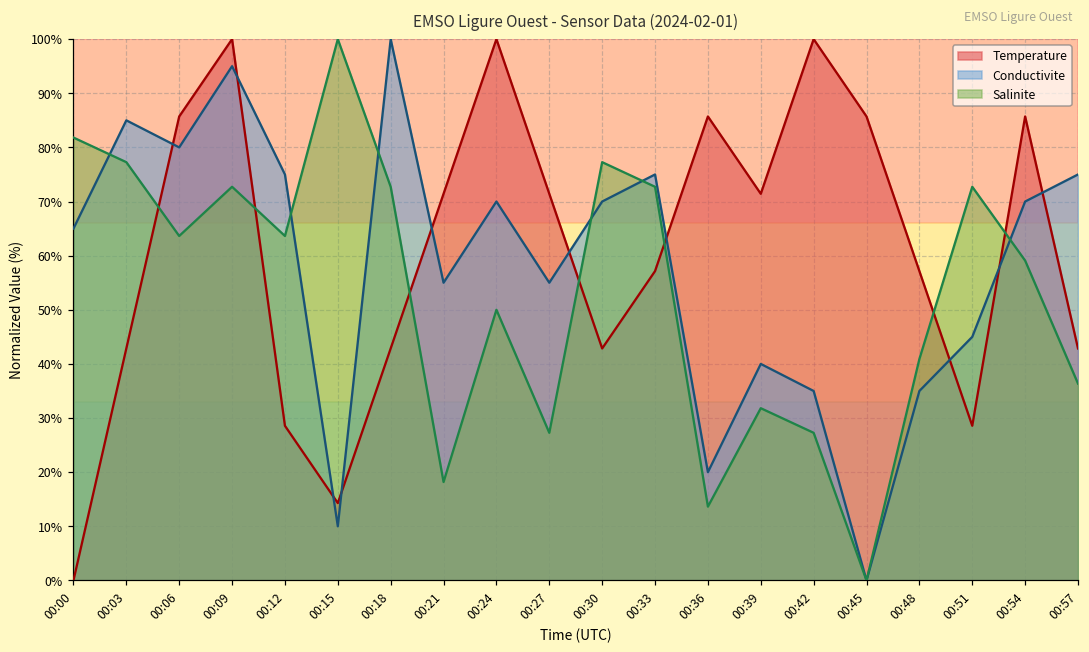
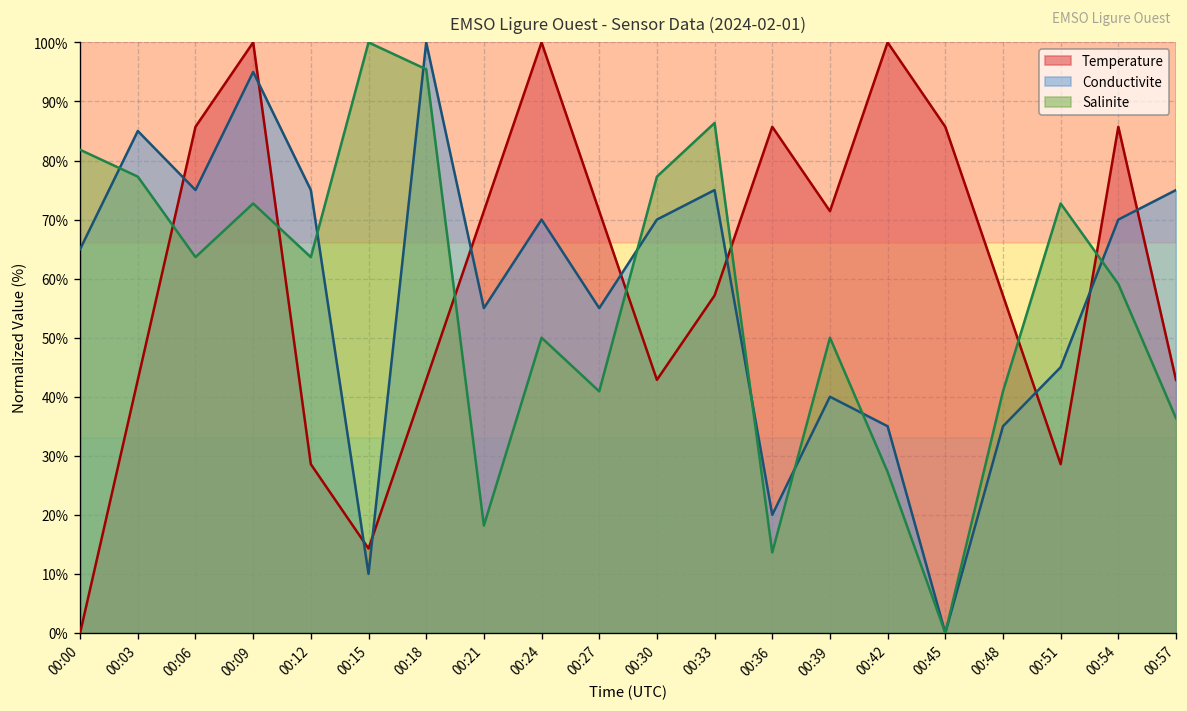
Conductivite, 00:06: 80% -> 75%
Salinite, 00:18: 73% -> 95%
Salinite, 00:27: 27% -> 41%
Salinite, 00:33: 73% -> 86%
Salinite, 00:39: 32% -> 50%
